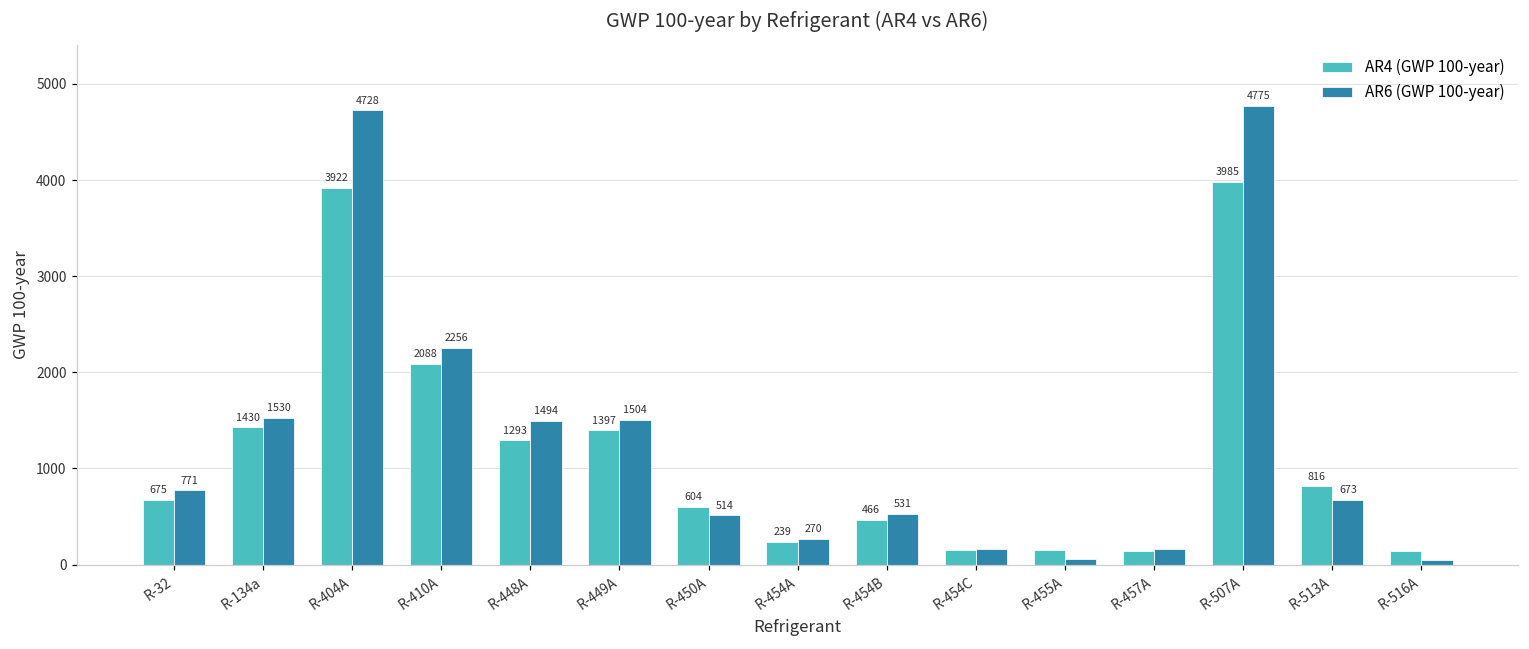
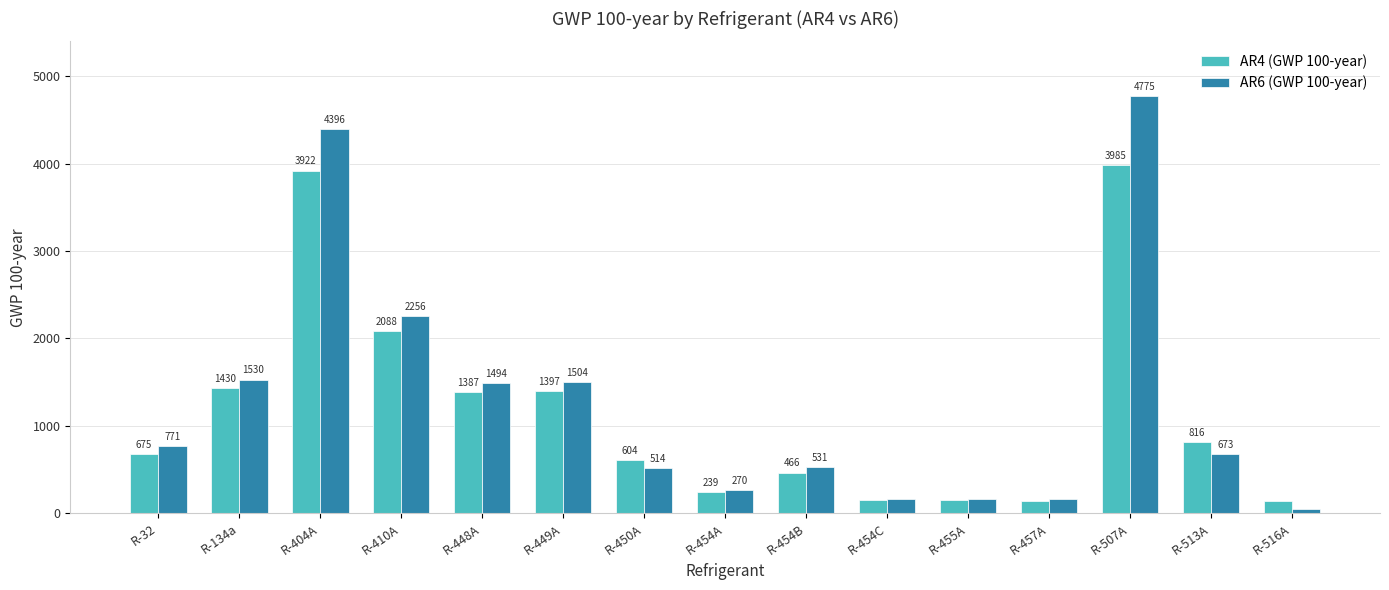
AR6 (GWP 100-year), R-404A: 4728 -> 4396
AR4 (GWP 100-year), R-448A: 1293 -> 1387
AR6 (GWP 100-year), R-455A: 100 -> 200
